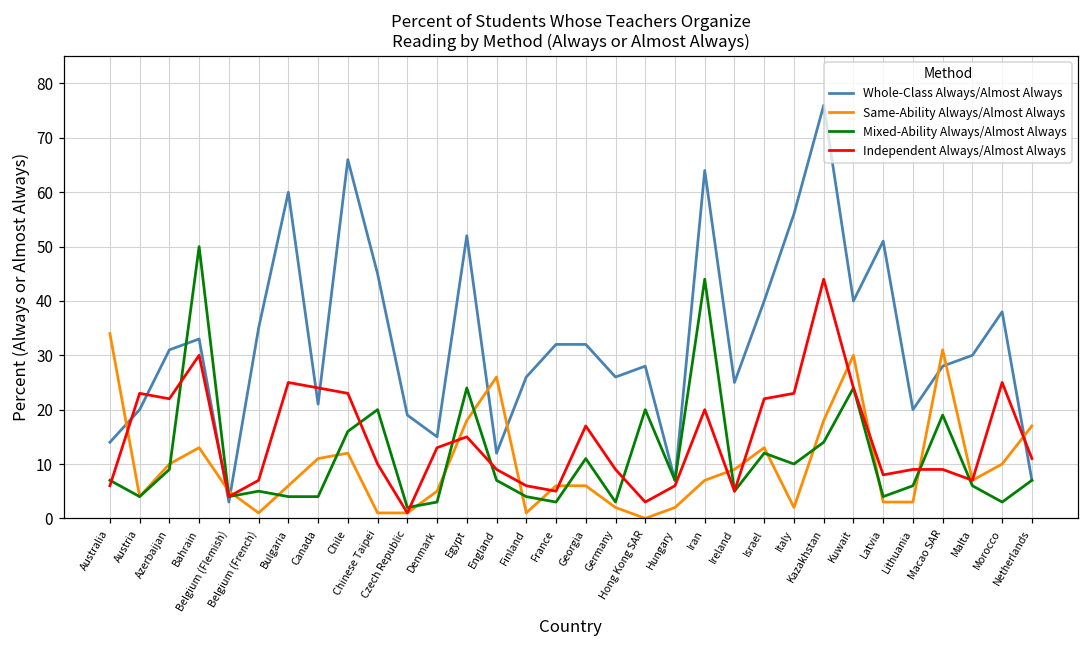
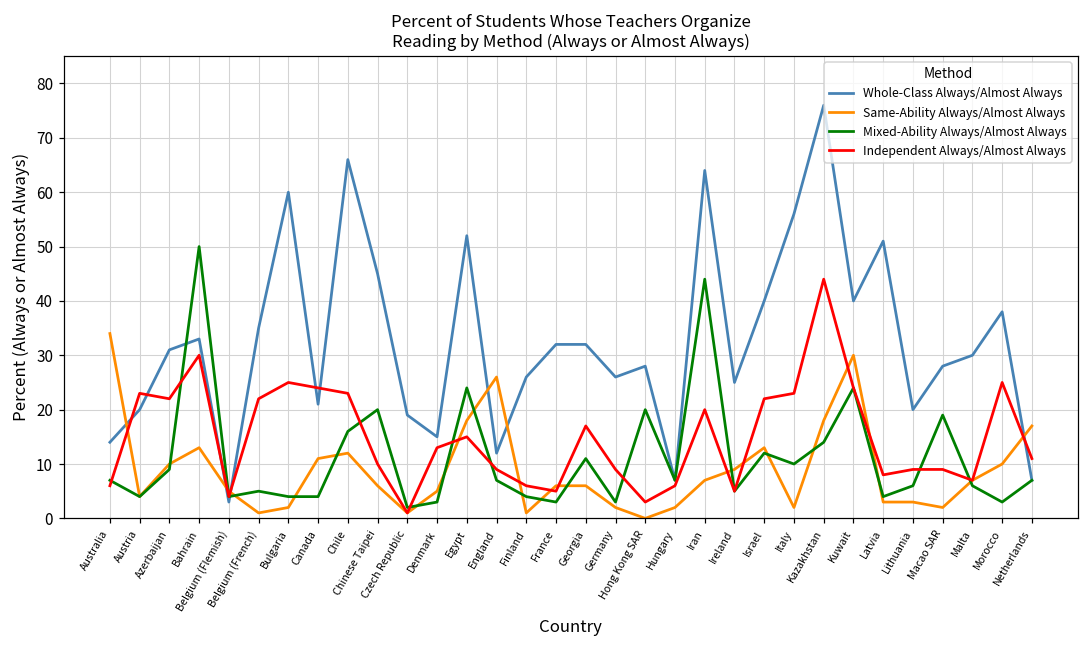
Independent Always/Almost Always, Belgium (French): 7 -> 22
Same-Ability Always/Almost Always, Bulgaria: 6 -> 2
Same-Ability Always/Almost Always, Chinese Taipei: 1 -> 6
Same-Ability Always/Almost Always, Macao SAR: 31 -> 2
